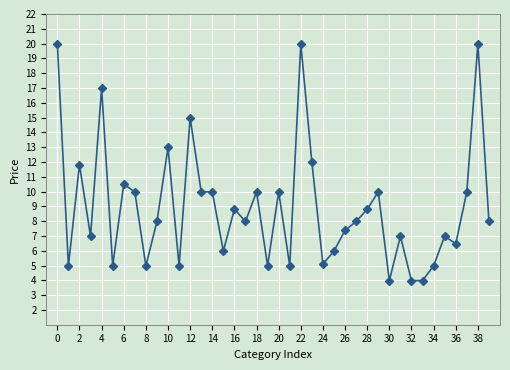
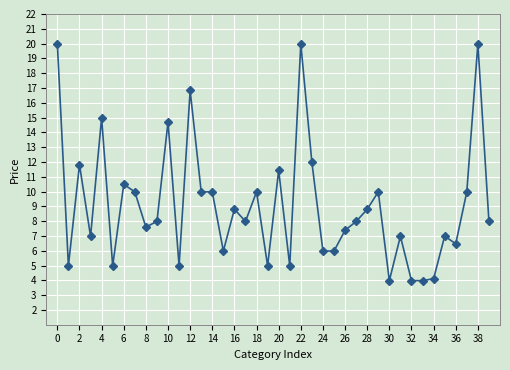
4: 17.0 -> 15.0
8: 5.0 -> 7.6
10: 13.0 -> 14.7
12: 15.0 -> 16.8
20: 10.0 -> 11.4
24: 5.1 -> 6.0
34: 5.0 -> 4.1
